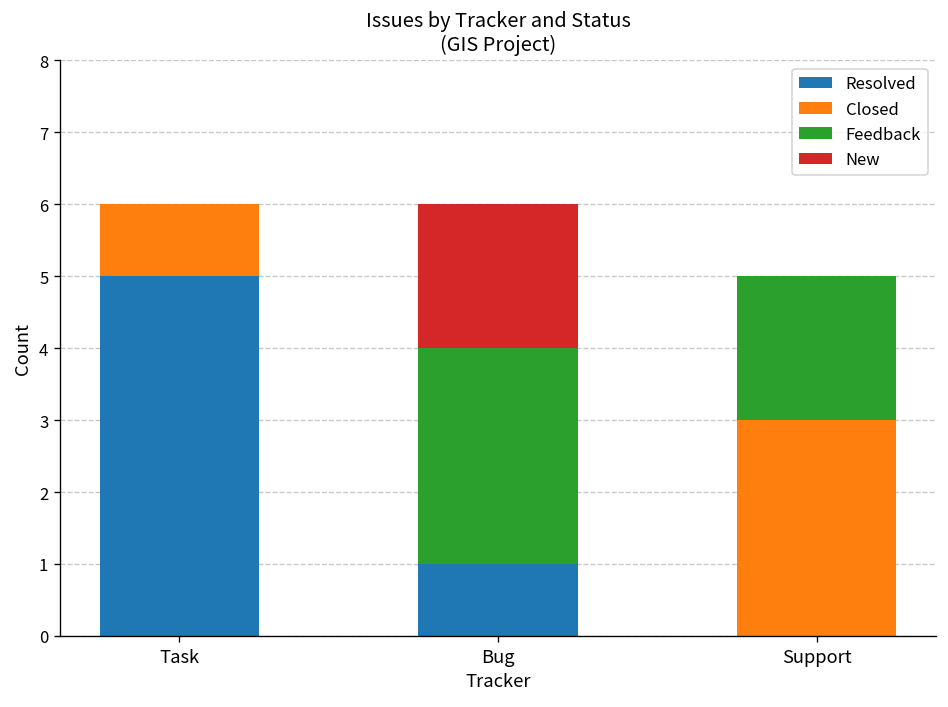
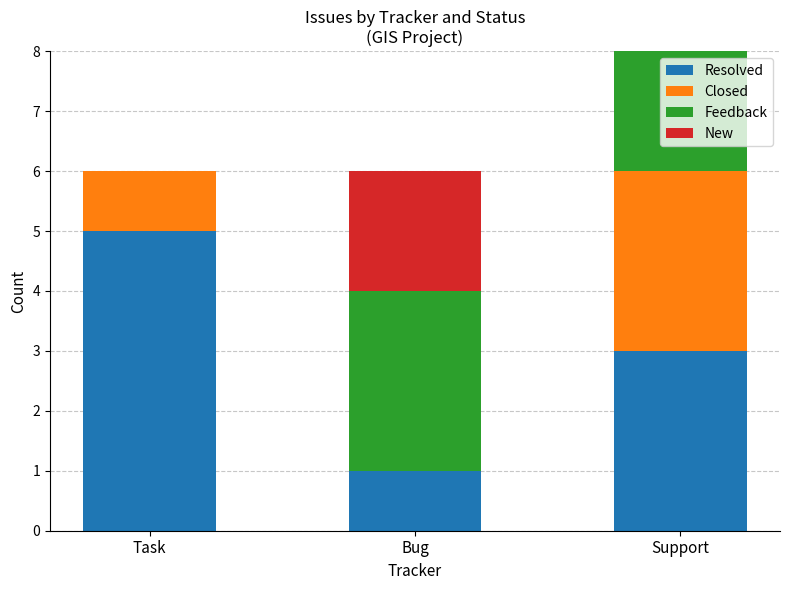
Resolved, Support: 0 -> 3
